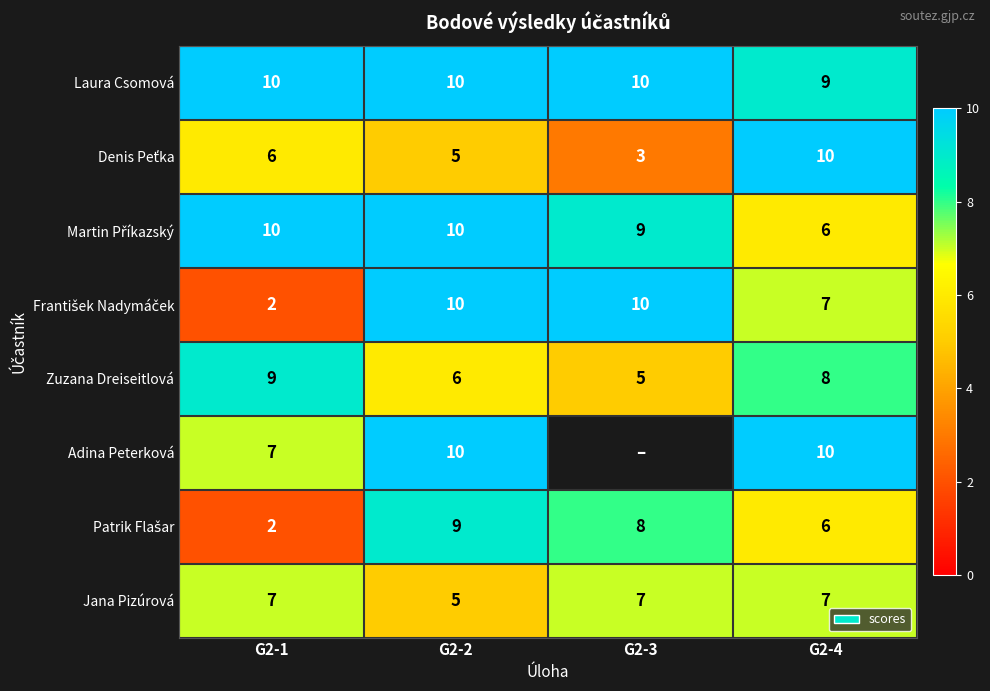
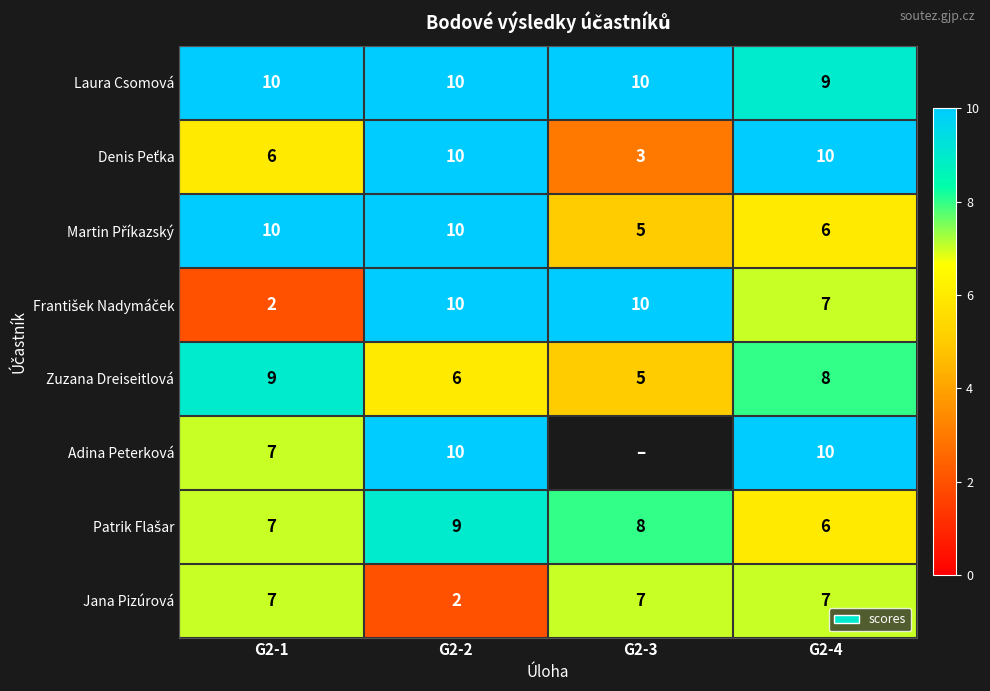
Denis Peťka, G2-2: 5 -> 10
Martin Příkazský, G2-3: 9 -> 5
Patrik Flašar, G2-1: 2 -> 7
Jana Pizúrová, G2-2: 5 -> 2
